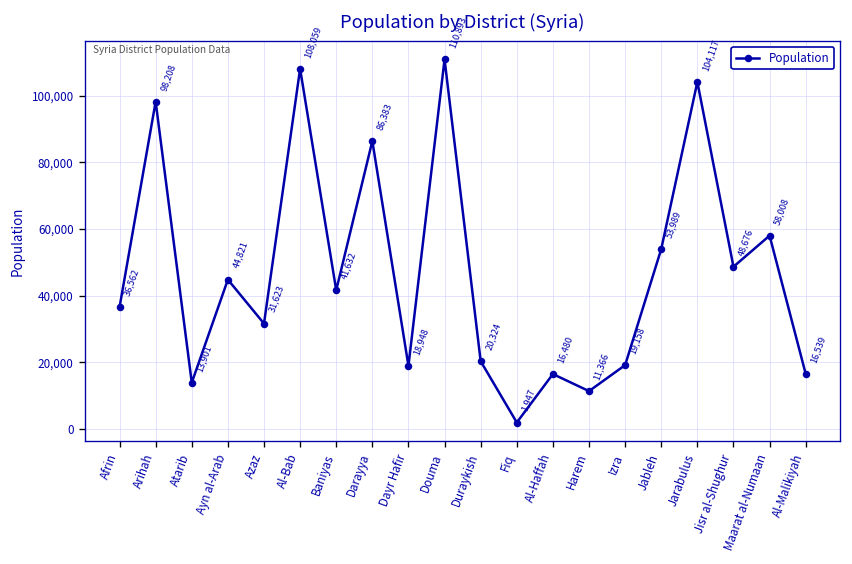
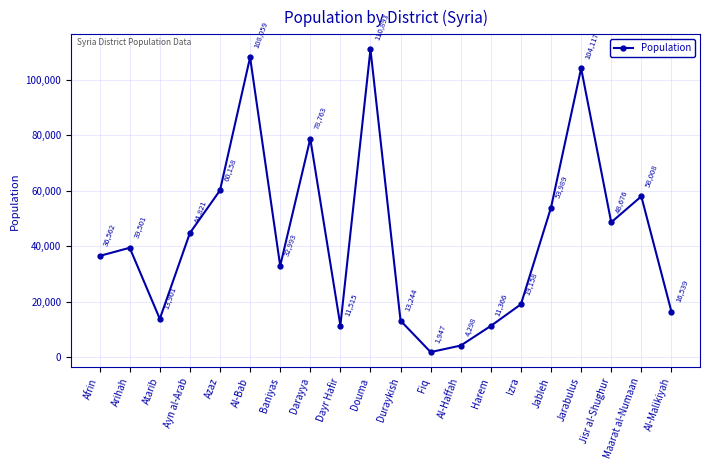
Arihah: 98,208 -> 39,501
Azaz: 31,623 -> 60,158
Baniyas: 41,632 -> 32,993
Darayya: 86,383 -> 78,763
Dayr Hafir: 18,948 -> 11,515
Duraykish: 20,324 -> 13,244
Al-Haffah: 16,480 -> 4,298
